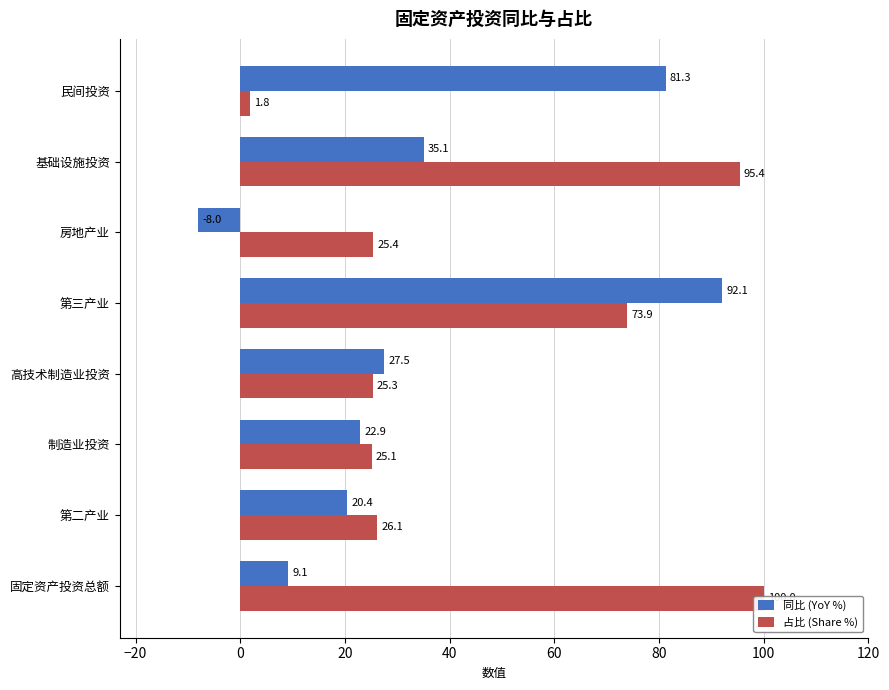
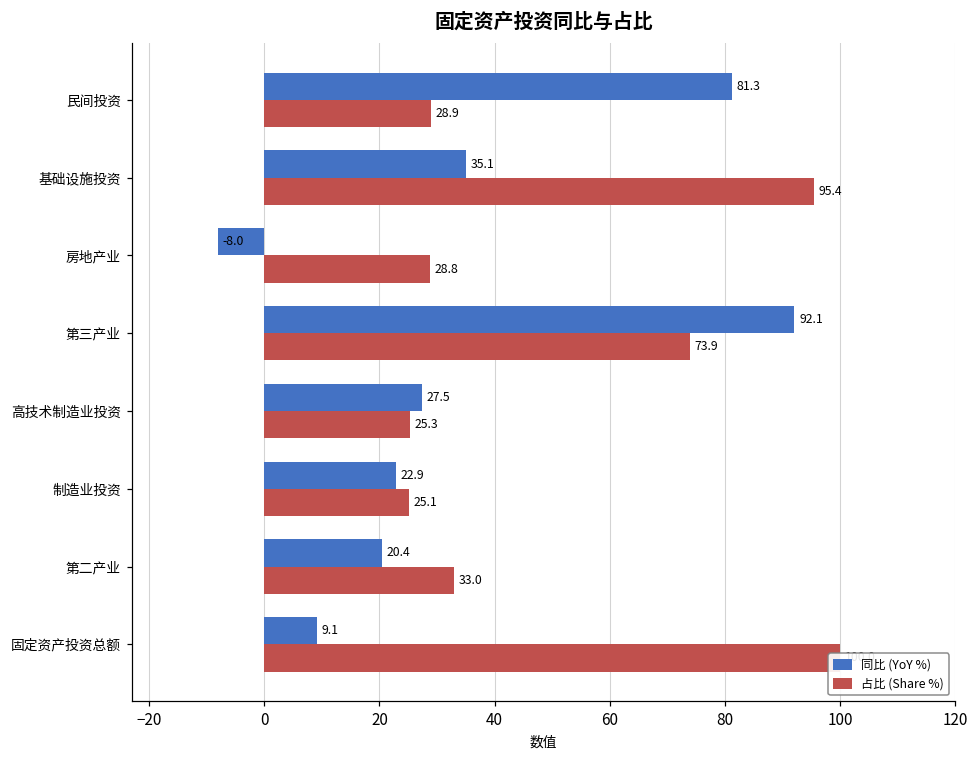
占比 (Share %), 民间投资: 1.8 -> 28.9
占比 (Share %), 房地产业: 25.4 -> 28.8
占比 (Share %), 第二产业: 26.1 -> 33.0
